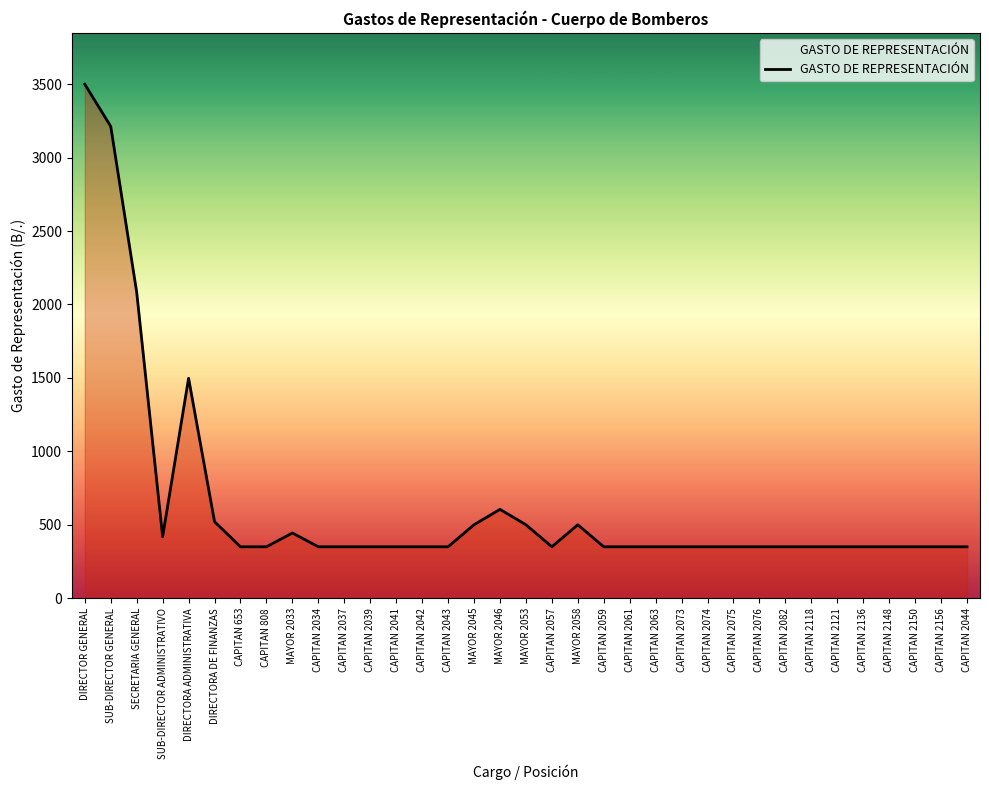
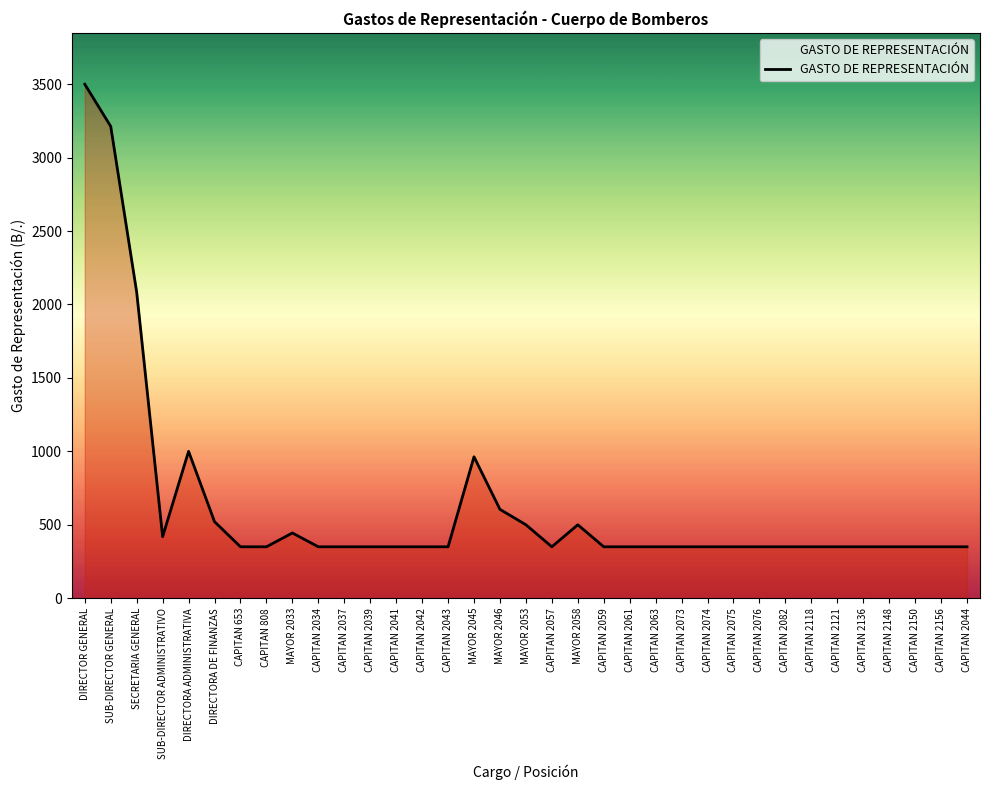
DIRECTORA ADMINISTRATIVA: 1500 -> 1000
MAYOR 2045: 500 -> 960
